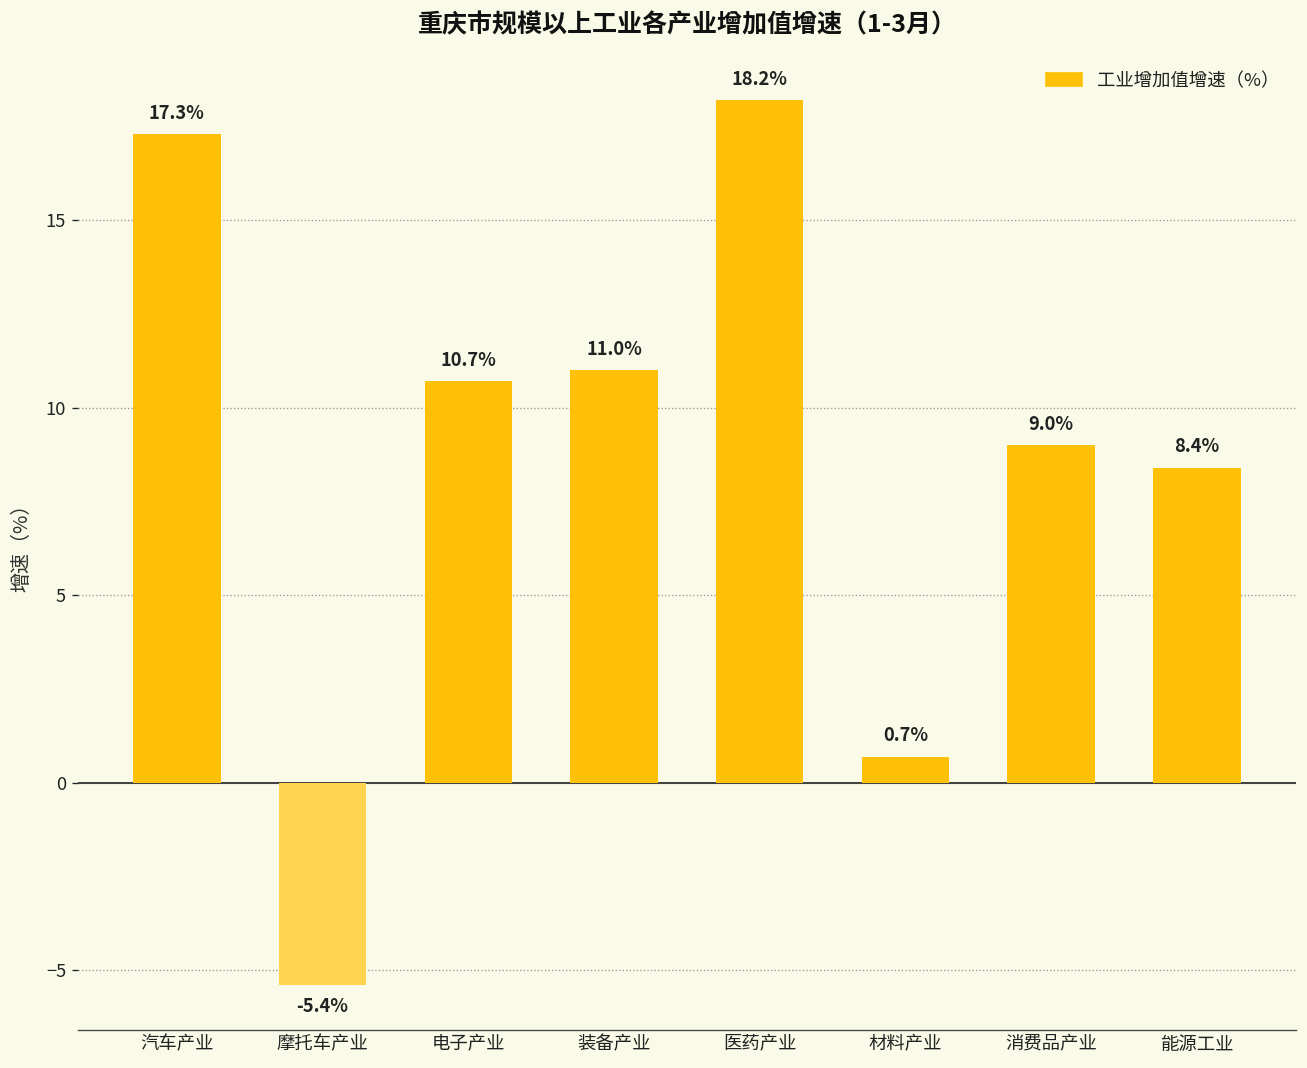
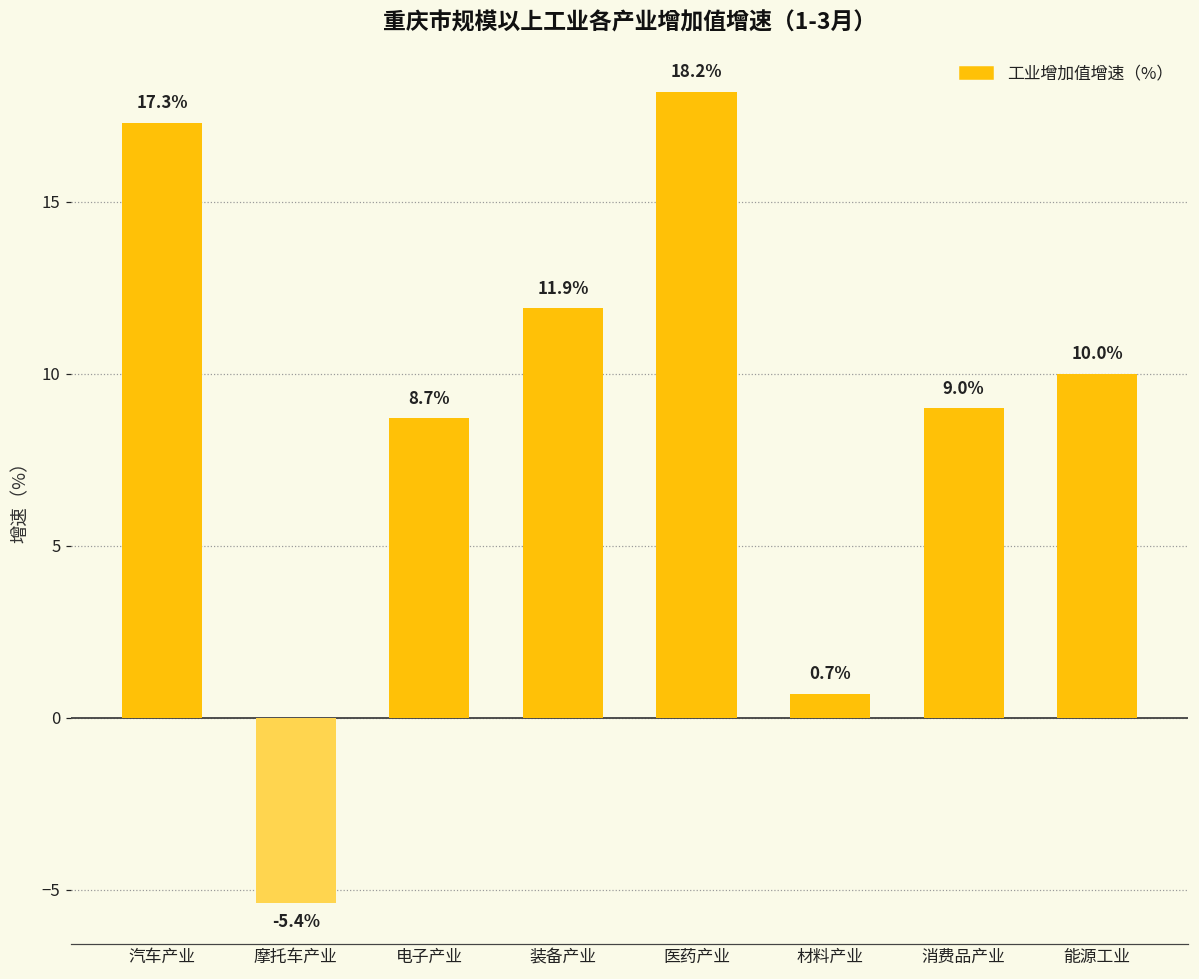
电子产业: 10.7% -> 8.7%
装备产业: 11.0% -> 11.9%
能源工业: 8.4% -> 10.0%
